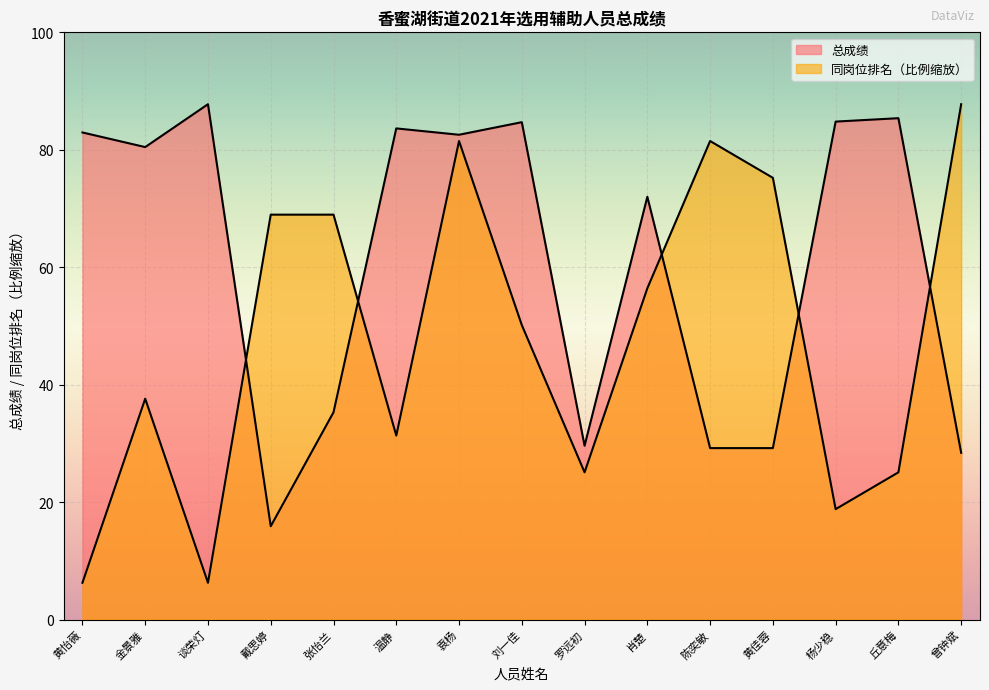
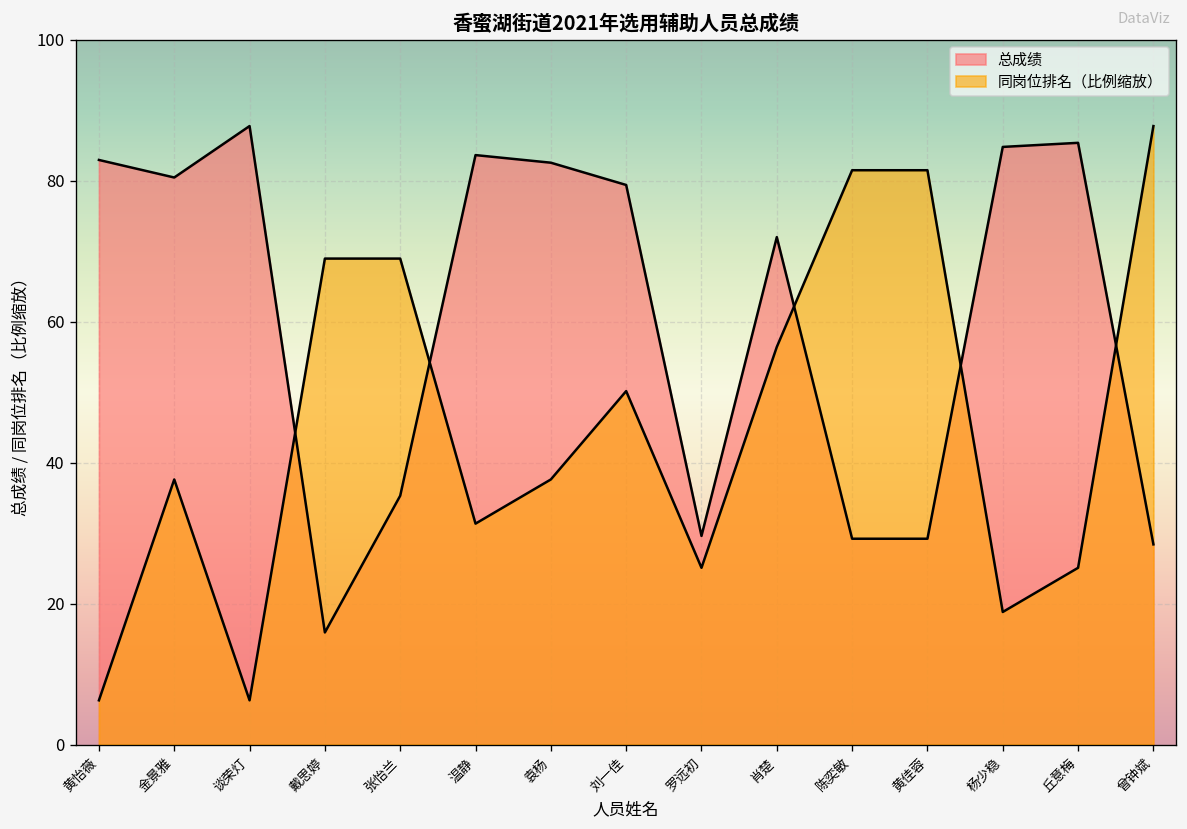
同岗位排名（比例缩放）, 袁杨: 81 -> 38
总成绩, 刘一佳: 85 -> 79
同岗位排名（比例缩放）, 黄佳蓉: 75 -> 81
